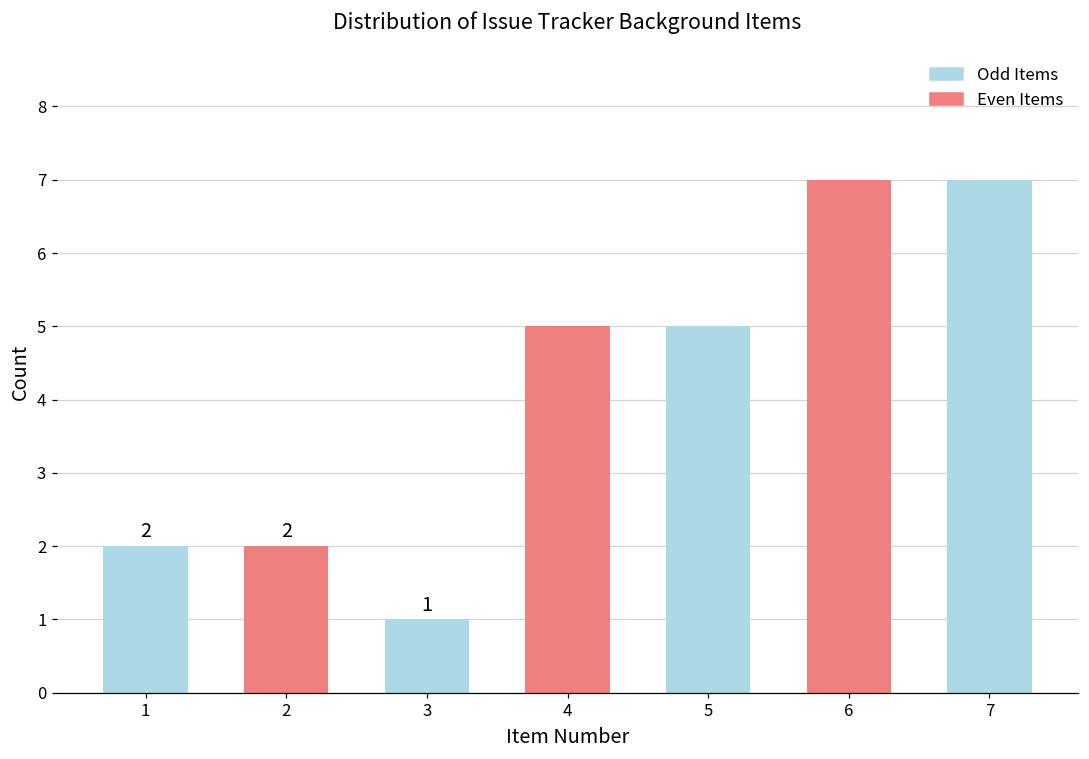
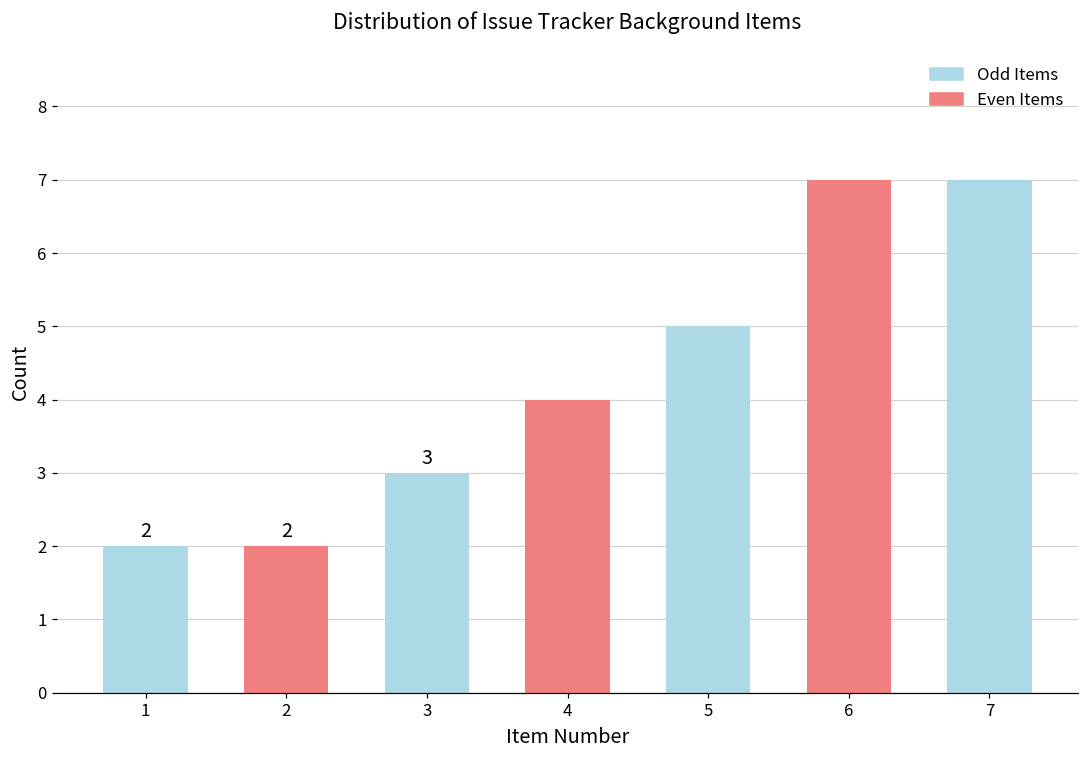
3: 1 -> 3
4: 5 -> 4
